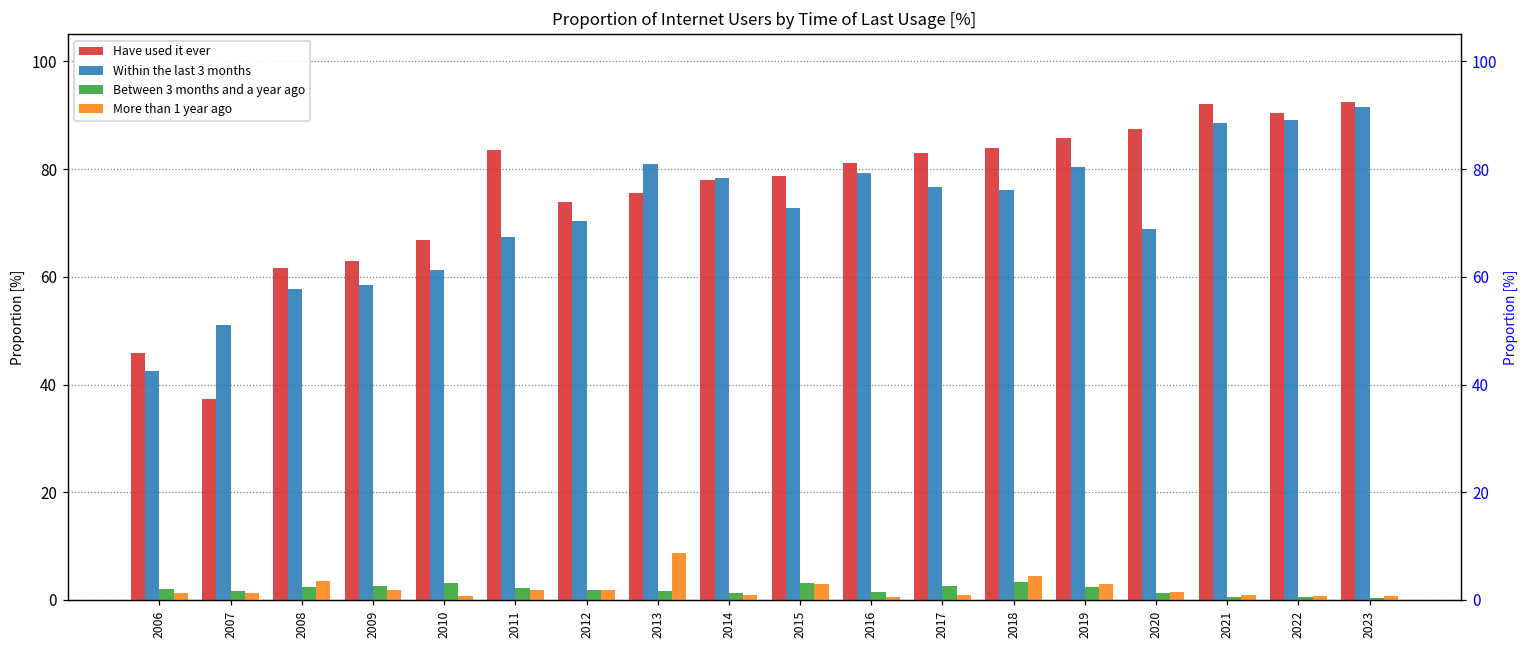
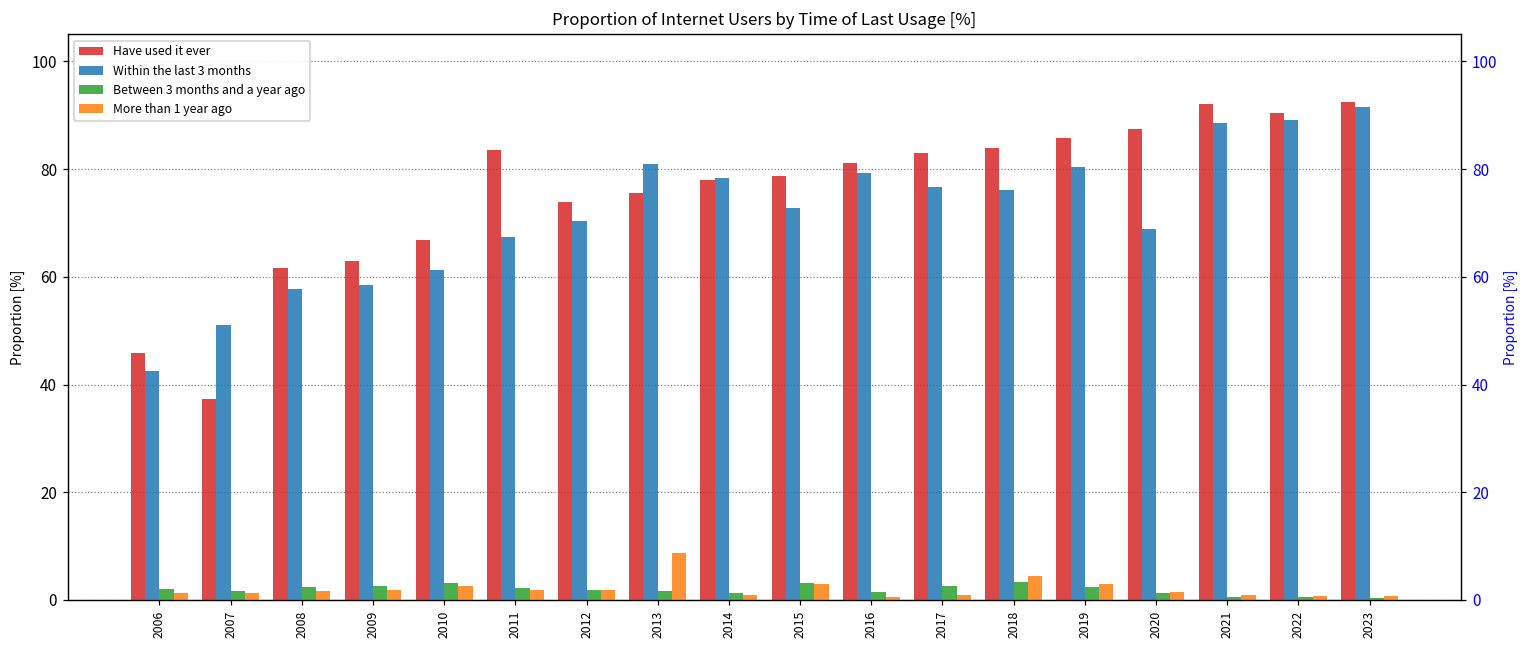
More than 1 year ago, 2008: 4 -> 2
More than 1 year ago, 2010: 1 -> 3
